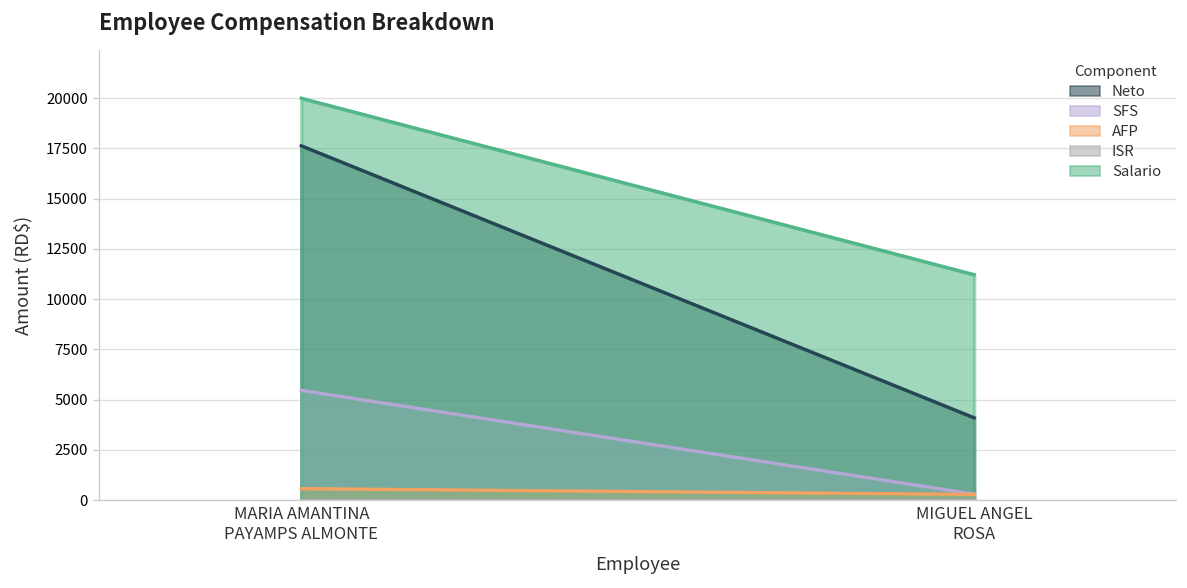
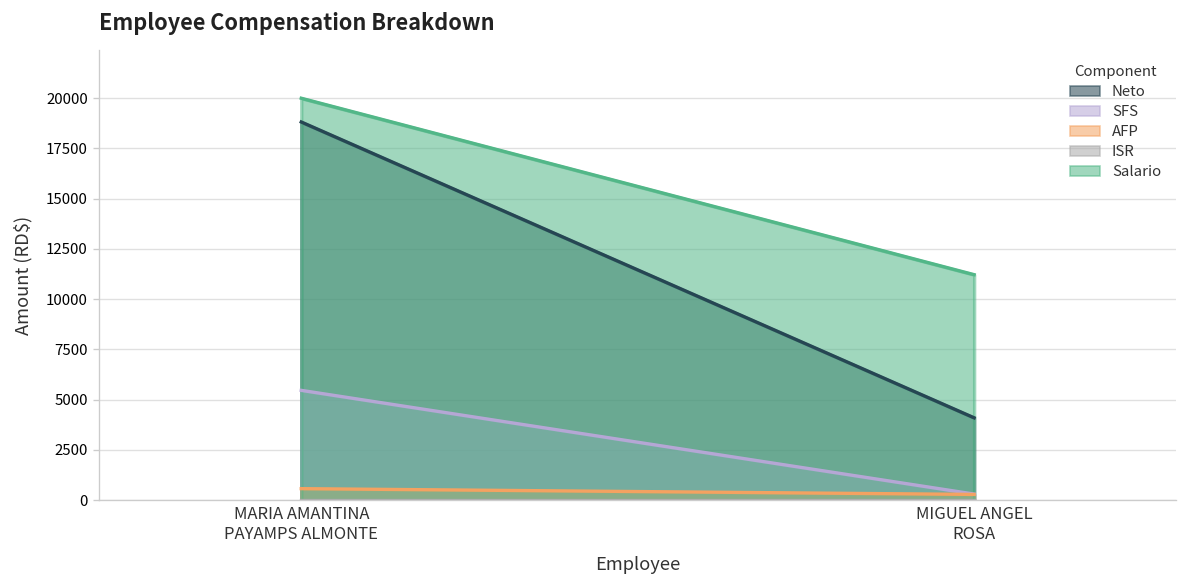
Neto, MARIA AMANTINA PAYAMPS ALMONTE: 17600 -> 18800
